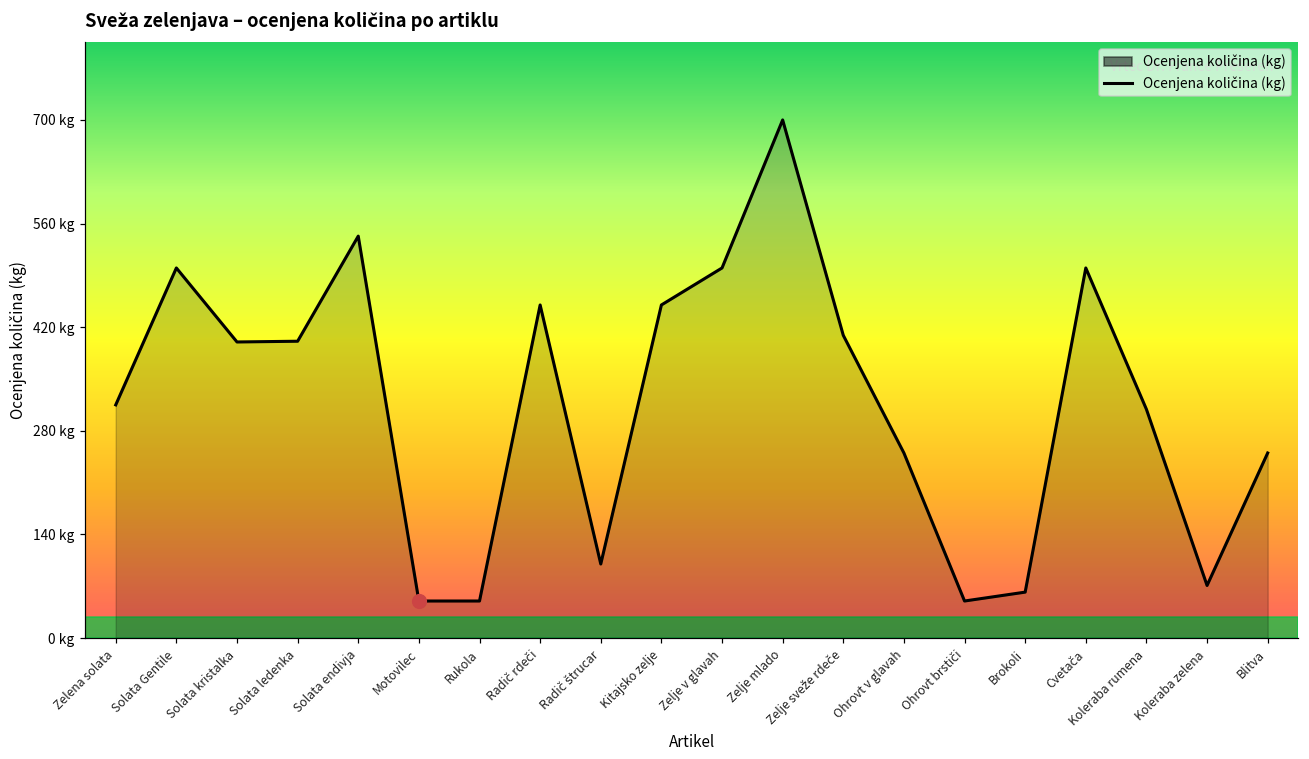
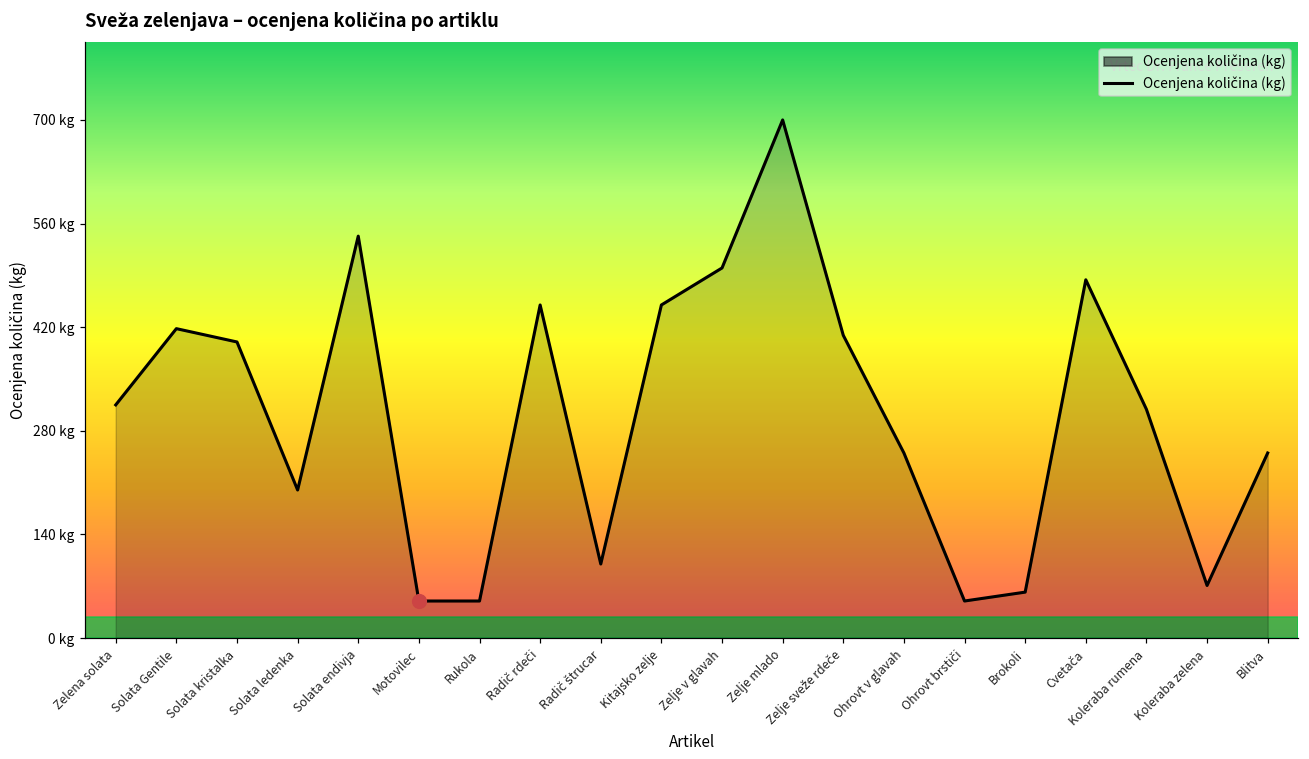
Ocenjena količina (kg), Solata Gentile: 500 kg -> 420 kg
Ocenjena količina (kg), Solata ledenka: 400 kg -> 200 kg
Ocenjena količina (kg), Cvetača: 500 kg -> 480 kg
